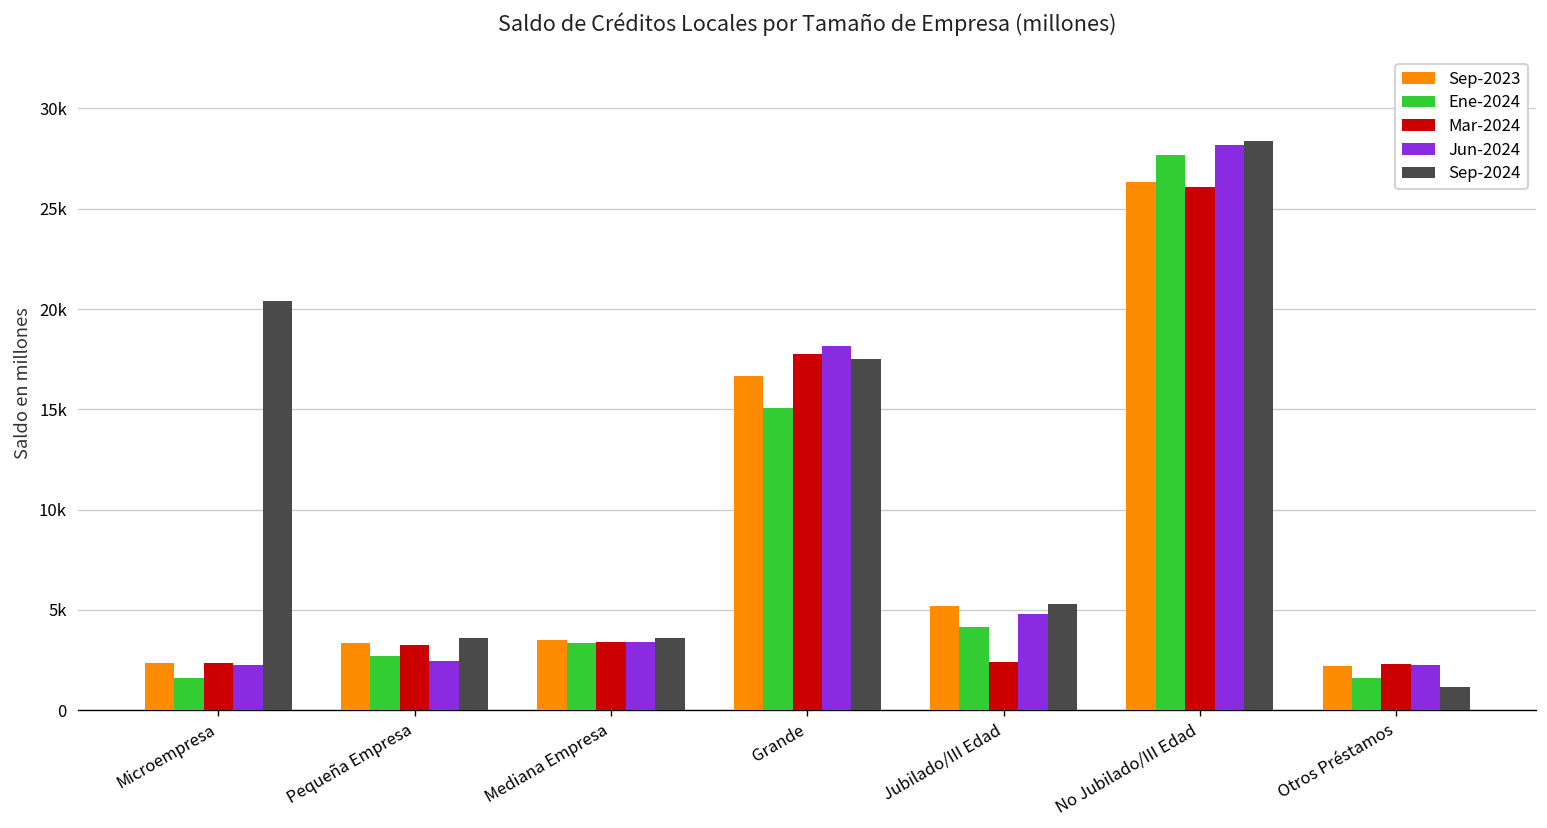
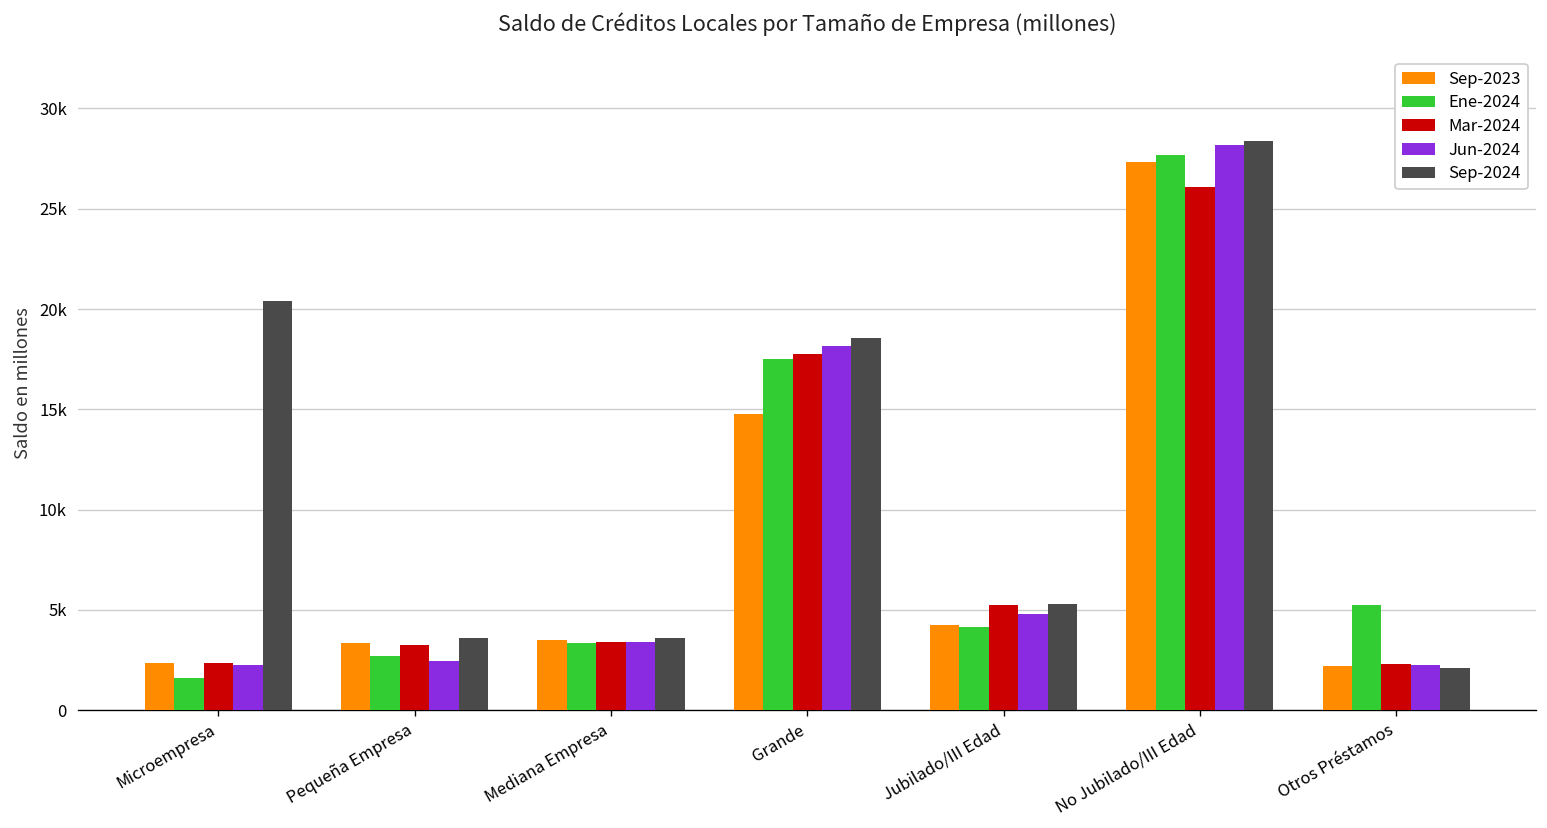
Sep-2023, Grande: 16700 -> 14700
Ene-2024, Grande: 15100 -> 17500
Sep-2024, Grande: 17500 -> 18600
Sep-2023, Jubilado/III Edad: 5200 -> 4300
Mar-2024, Jubilado/III Edad: 2400 -> 5300
Sep-2023, No Jubilado/III Edad: 26300 -> 27300
Ene-2024, Otros Préstamos: 1600 -> 5200
Sep-2024, Otros Préstamos: 1100 -> 2100
